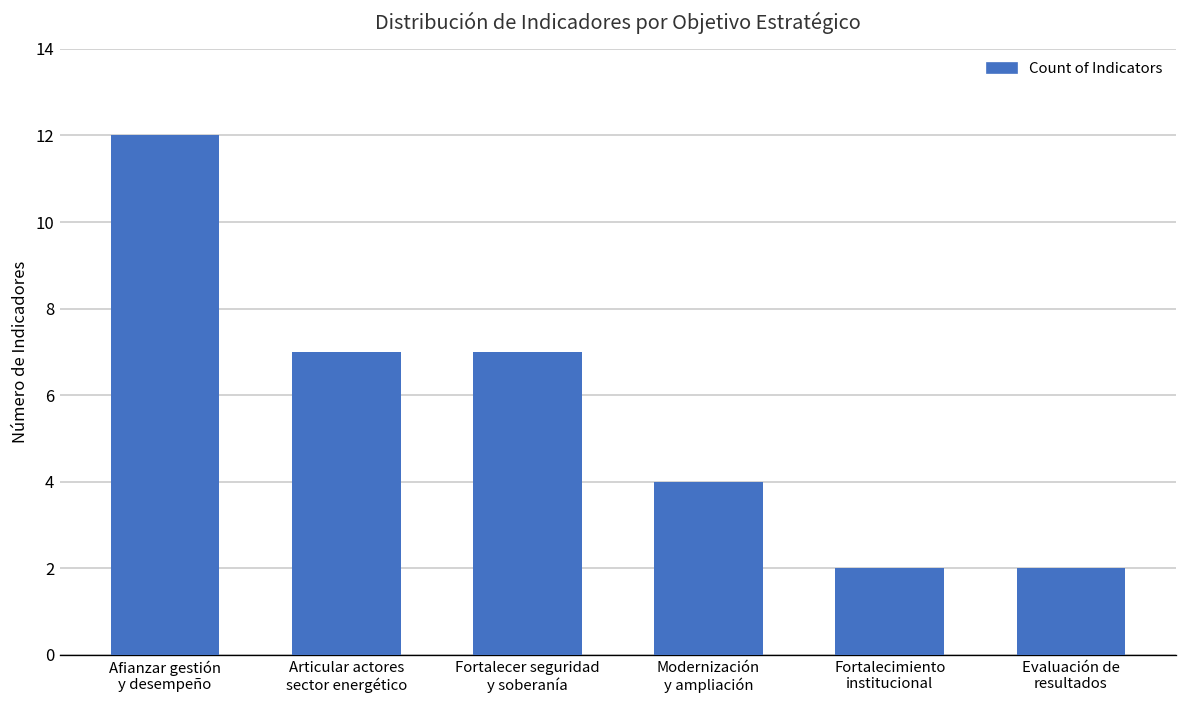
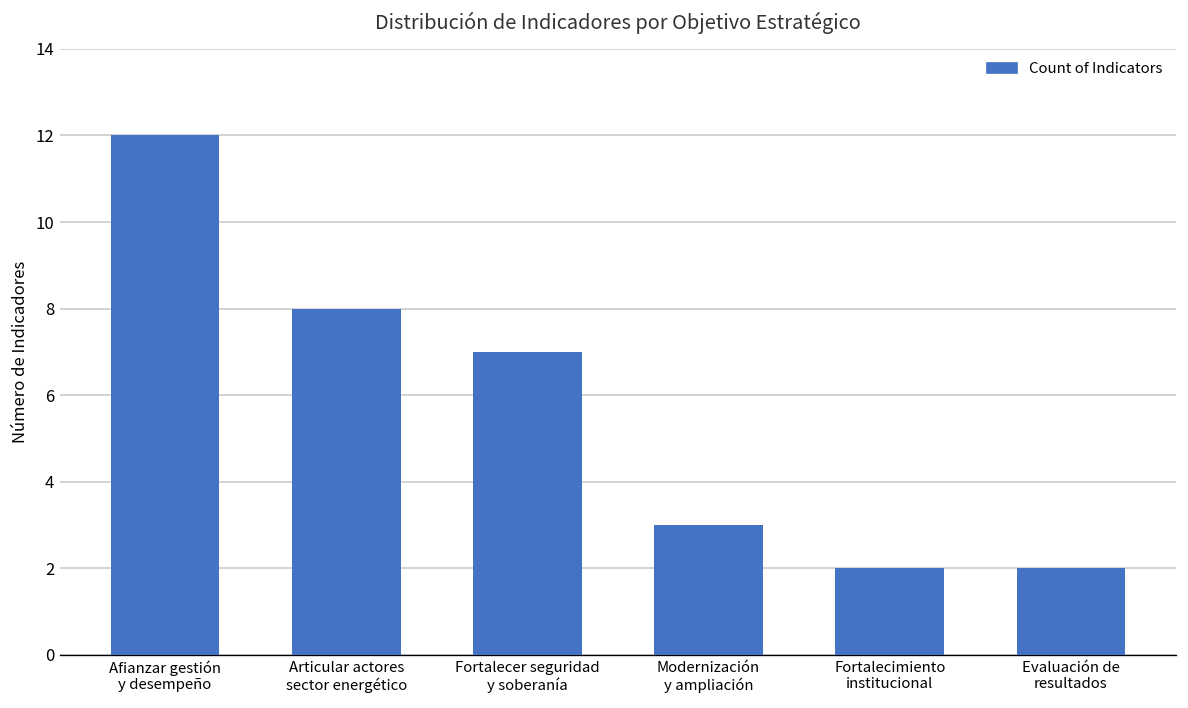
Articular actores sector energético: 7 -> 8
Modernización y ampliación: 4 -> 3
